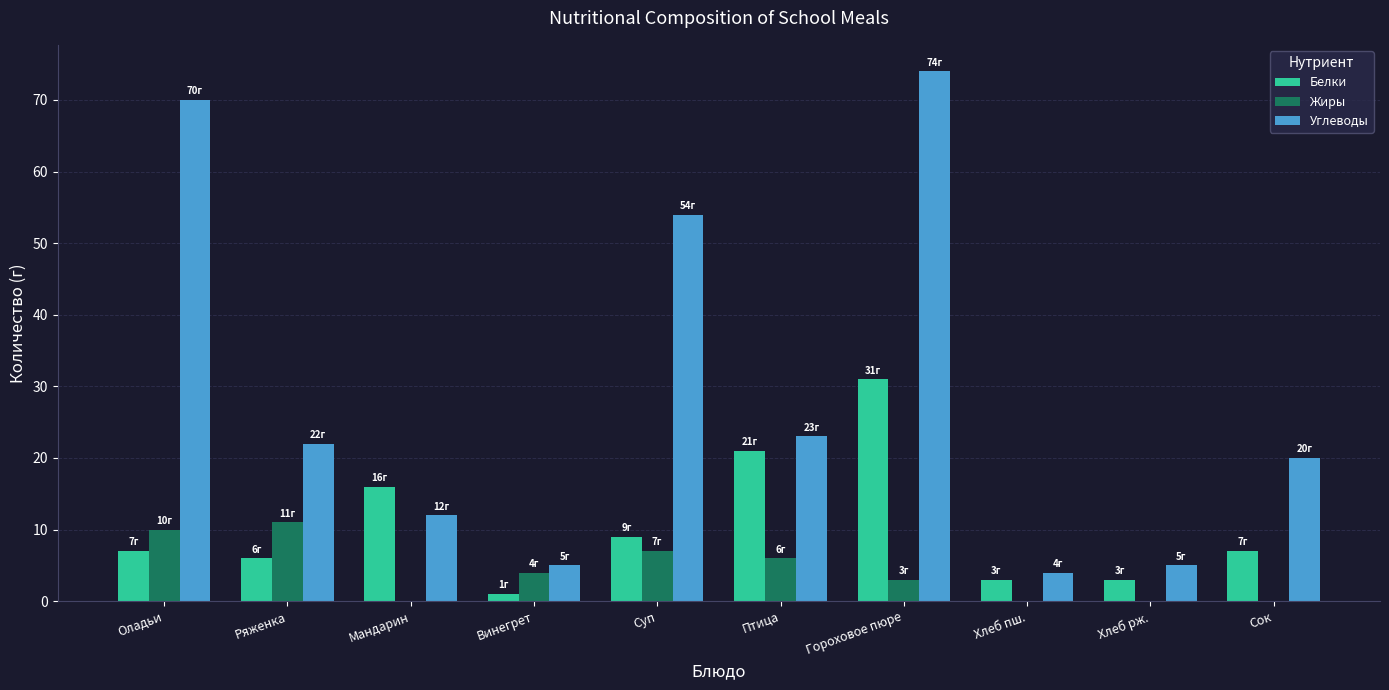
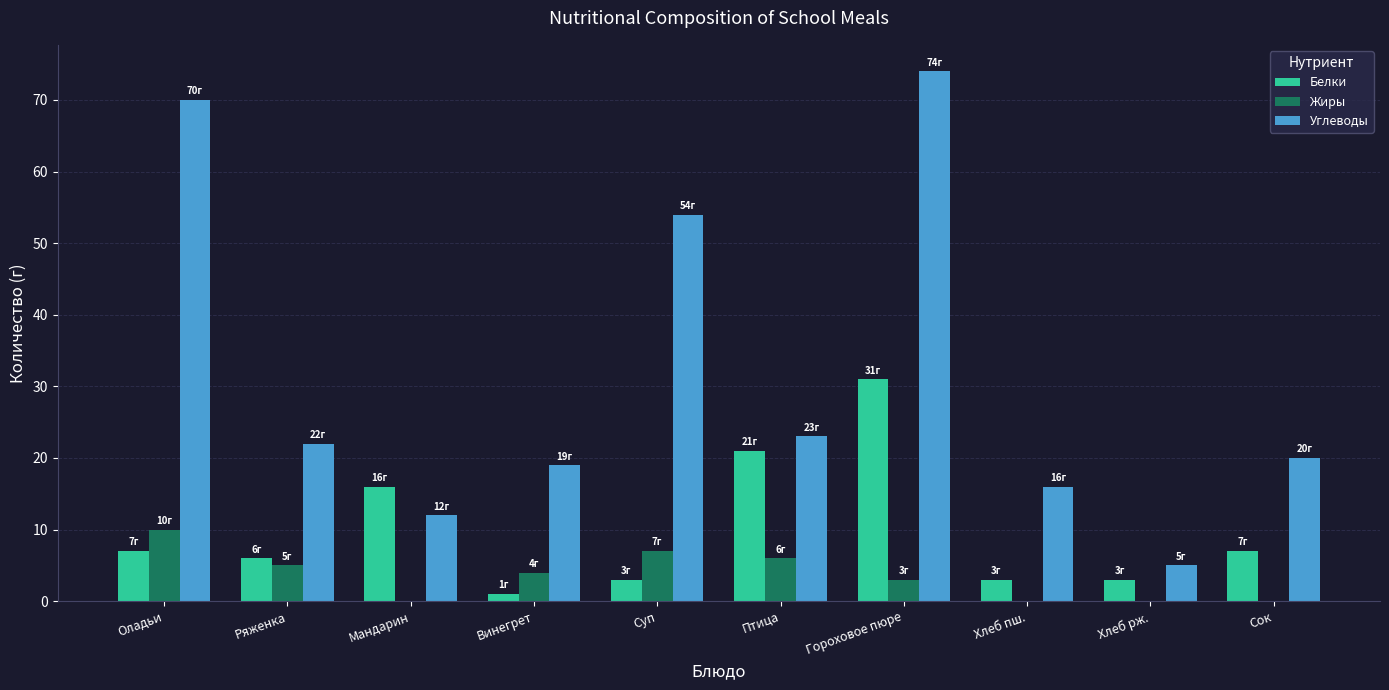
Жиры, Ряженка: 11г -> 5г
Углеводы, Винегрет: 5г -> 19г
Белки, Суп: 9г -> 3г
Углеводы, Хлеб пш.: 4г -> 16г
